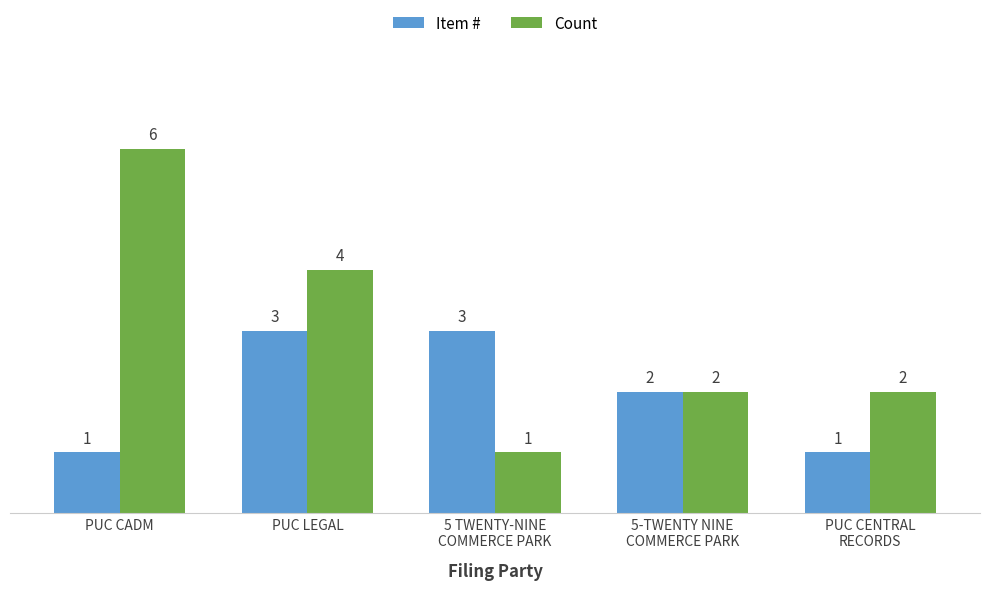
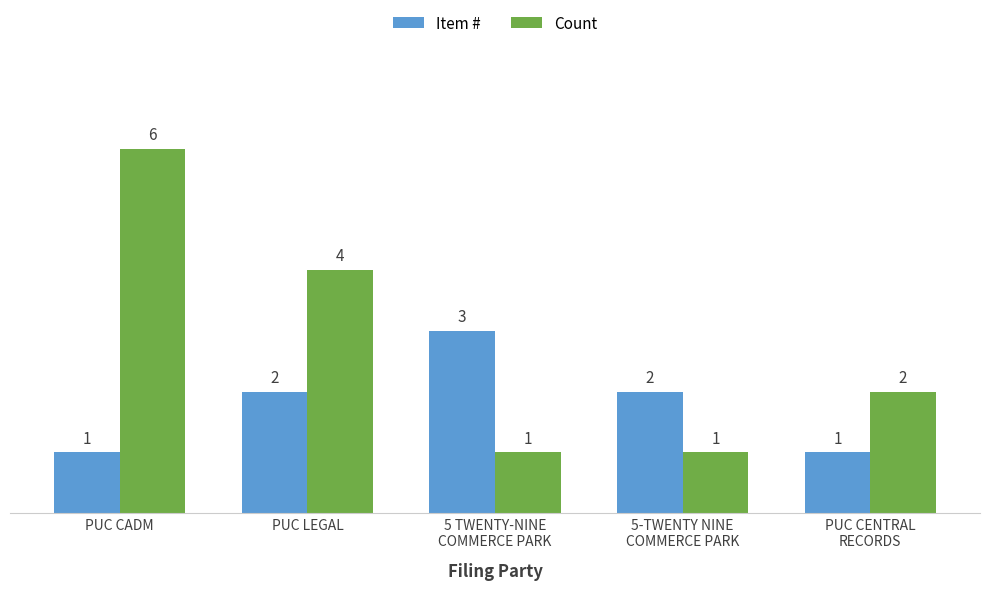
Item #, PUC LEGAL: 3 -> 2
Count, 5-TWENTY NINE COMMERCE PARK: 2 -> 1
